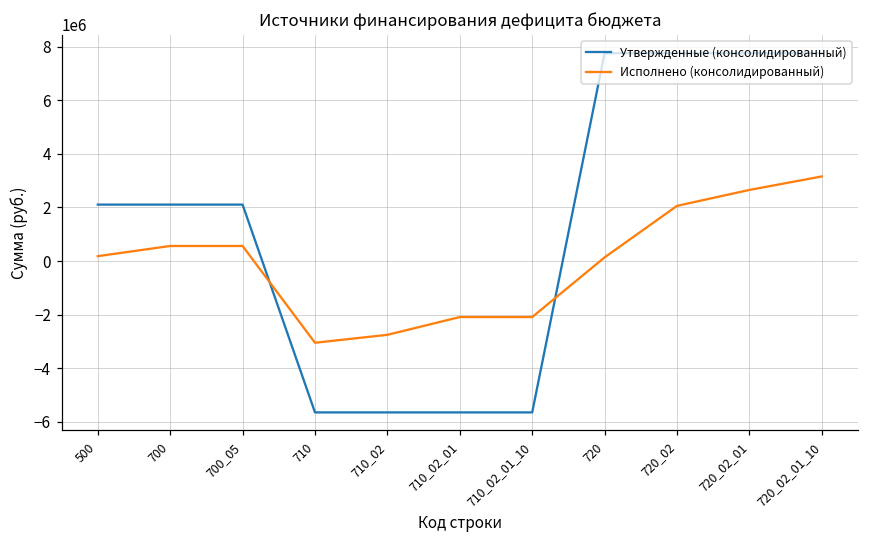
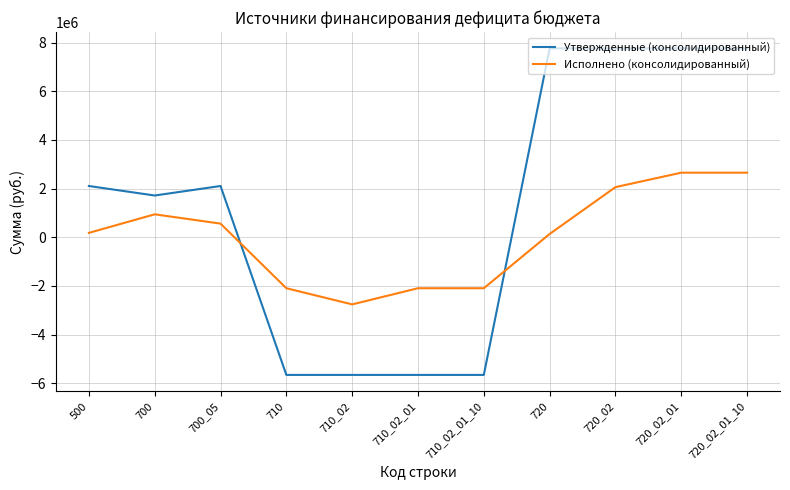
Утвержденные (консолидированный), 700: 2100000 -> 1700000
Исполнено (консолидированный), 700: 600000 -> 900000
Исполнено (консолидированный), 710: -3100000 -> -2100000
Исполнено (консолидированный), 720_02_01_10: 3200000 -> 2700000
